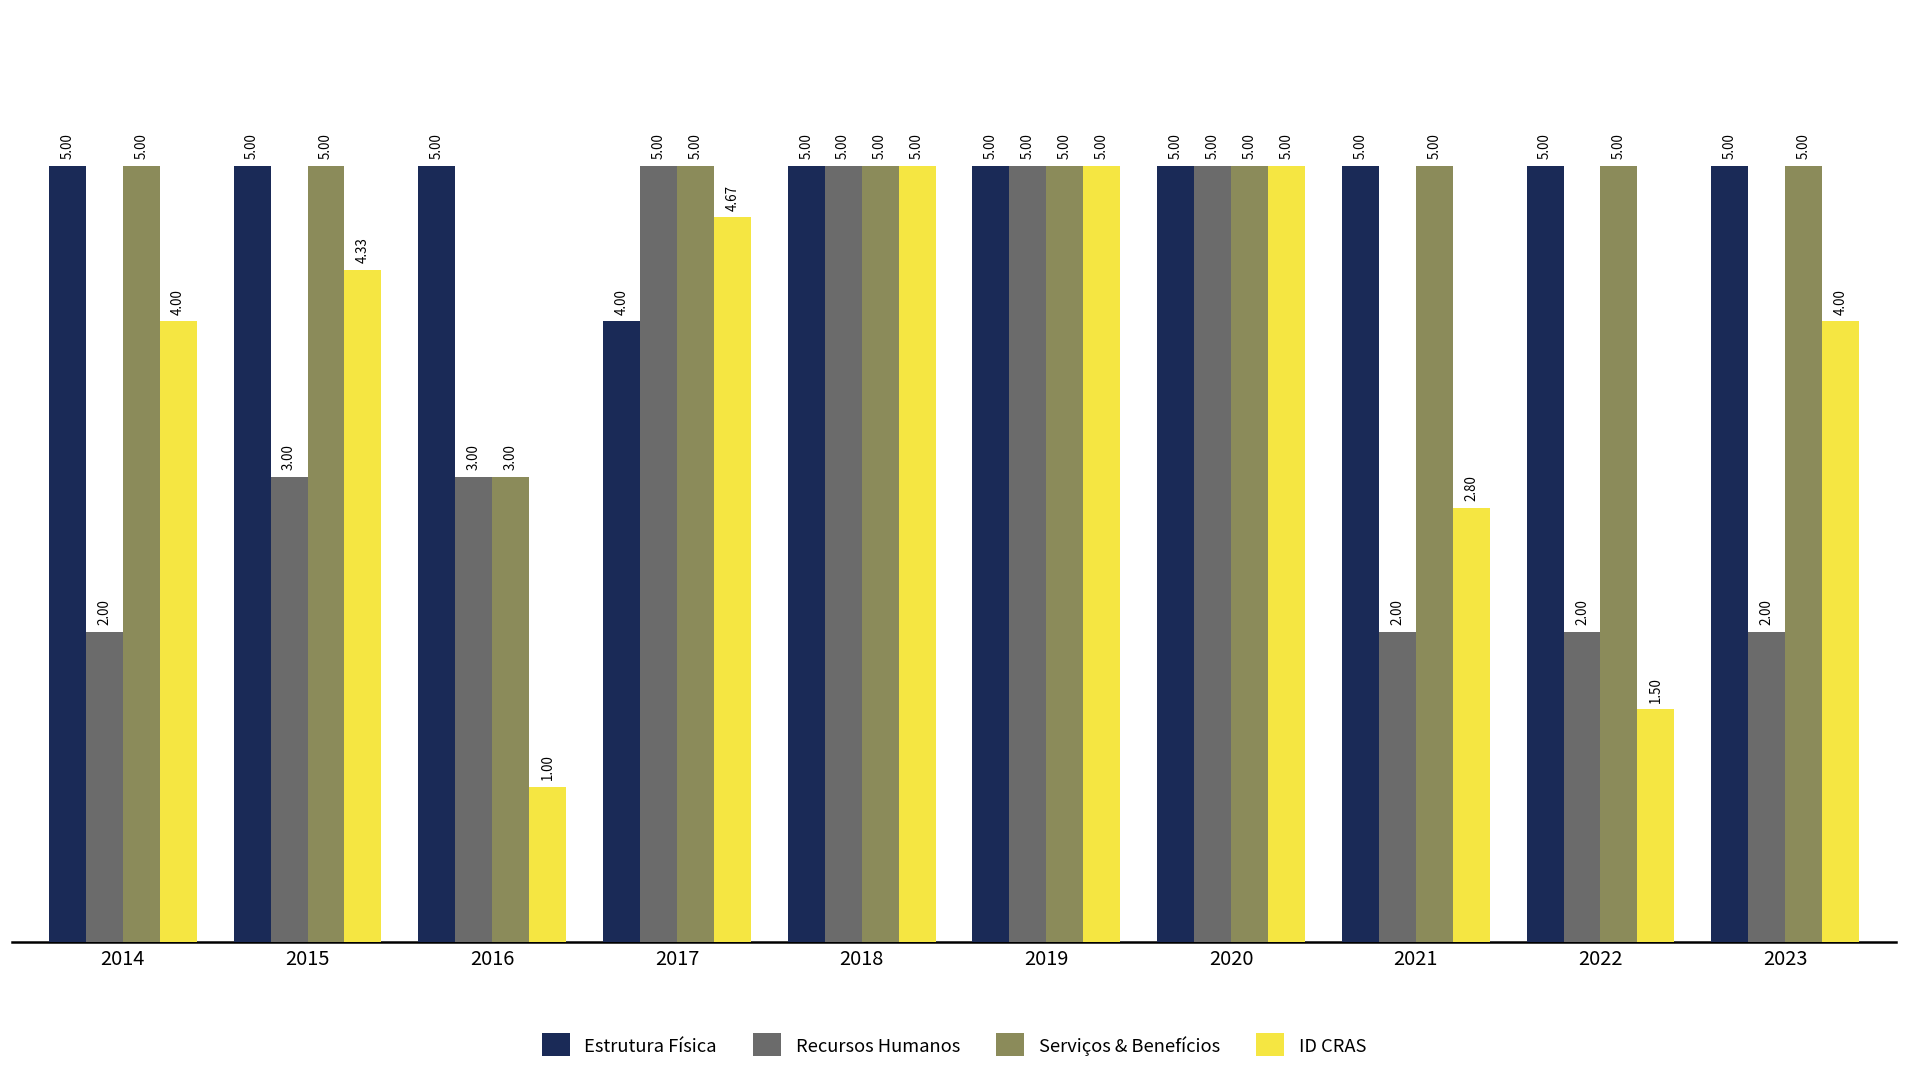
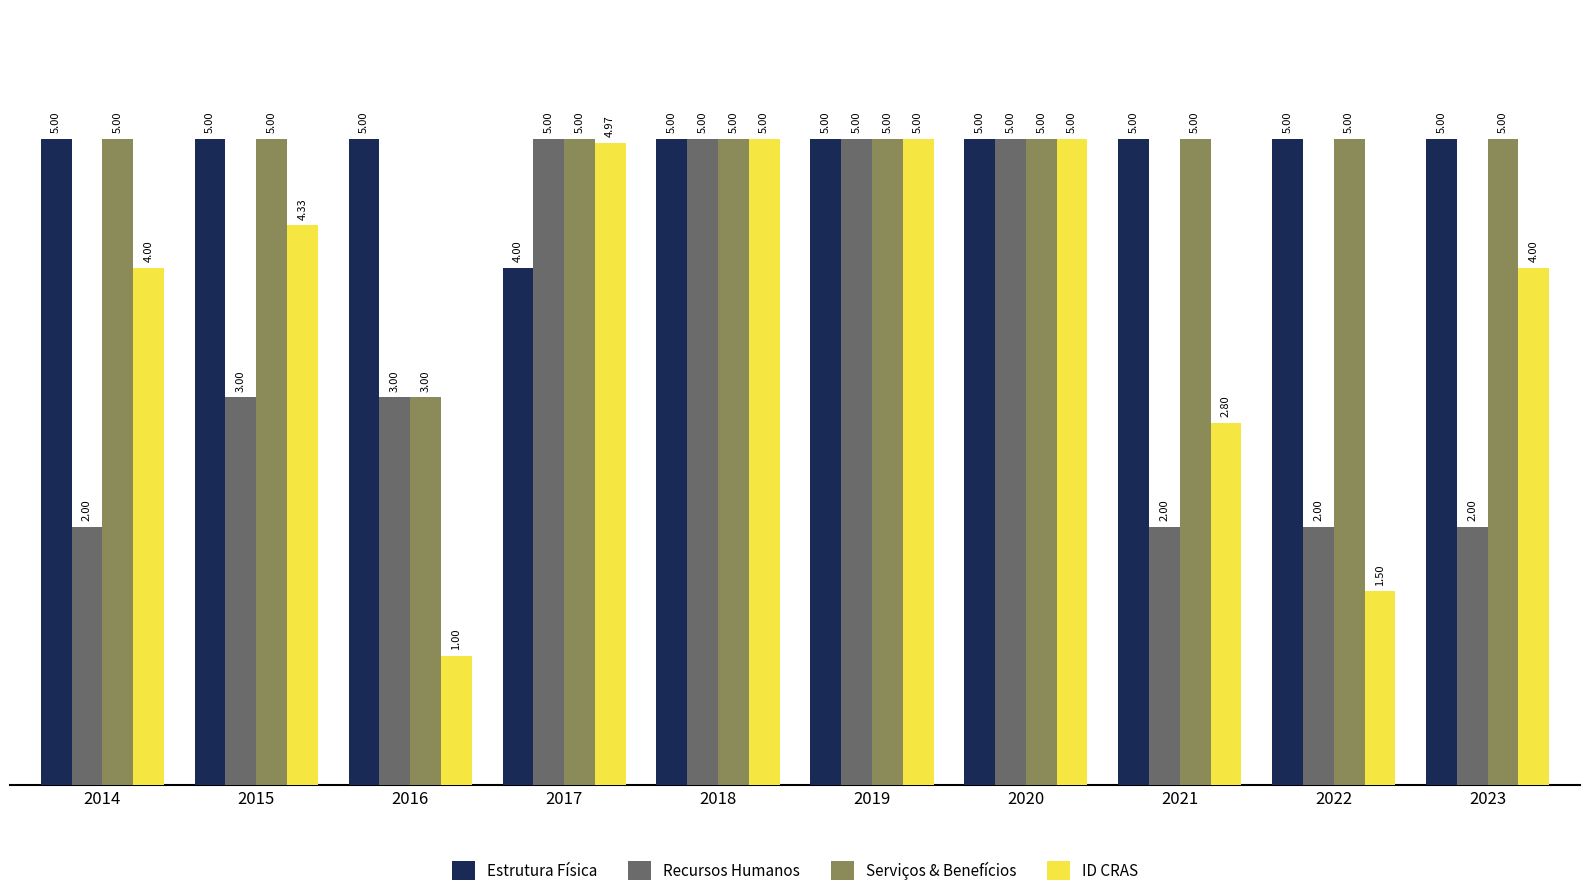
ID CRAS, 2017: 4.67 -> 4.97
